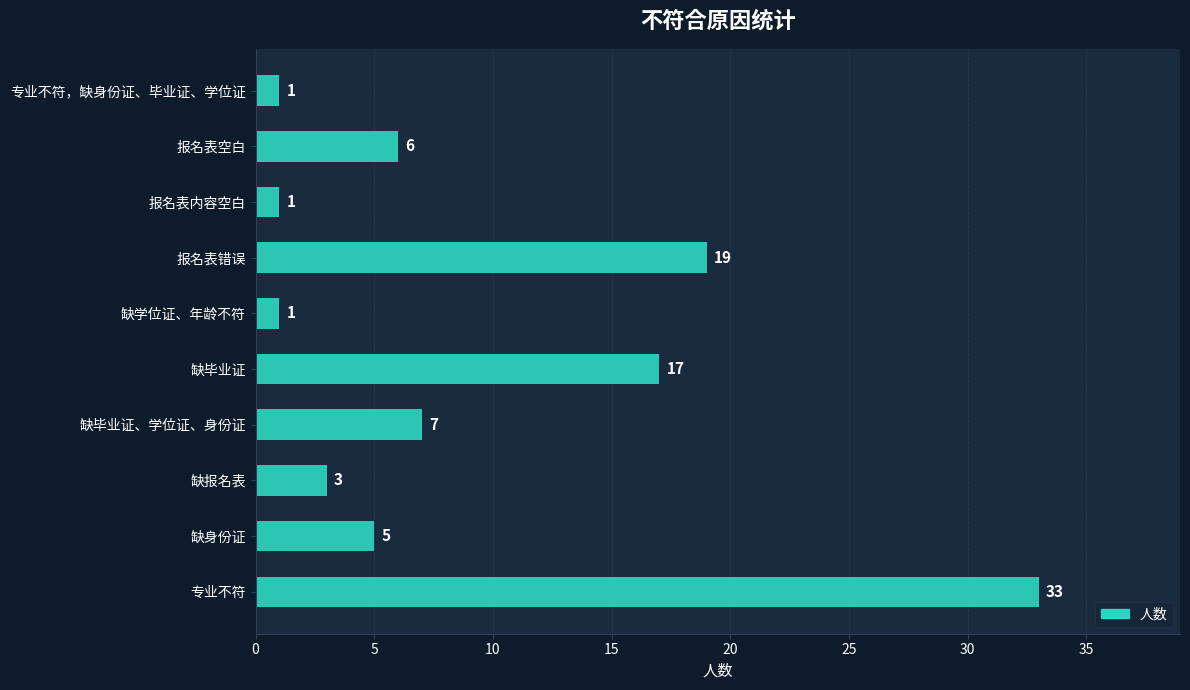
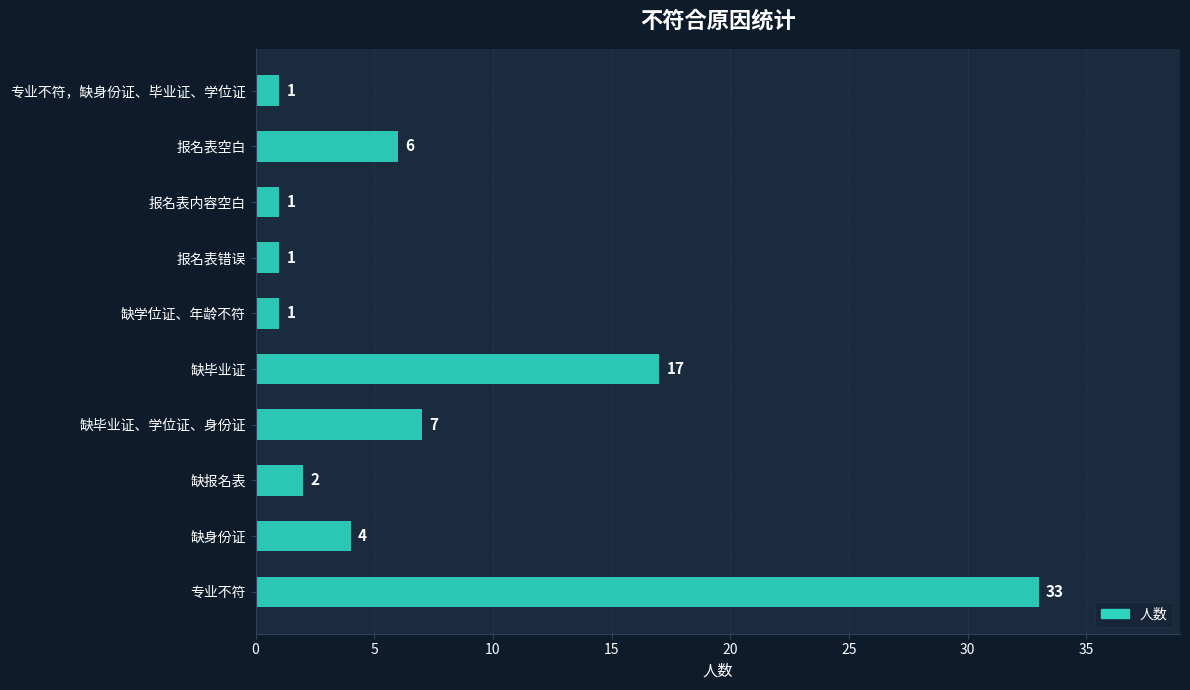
报名表错误: 19 -> 1
缺报名表: 3 -> 2
缺身份证: 5 -> 4
